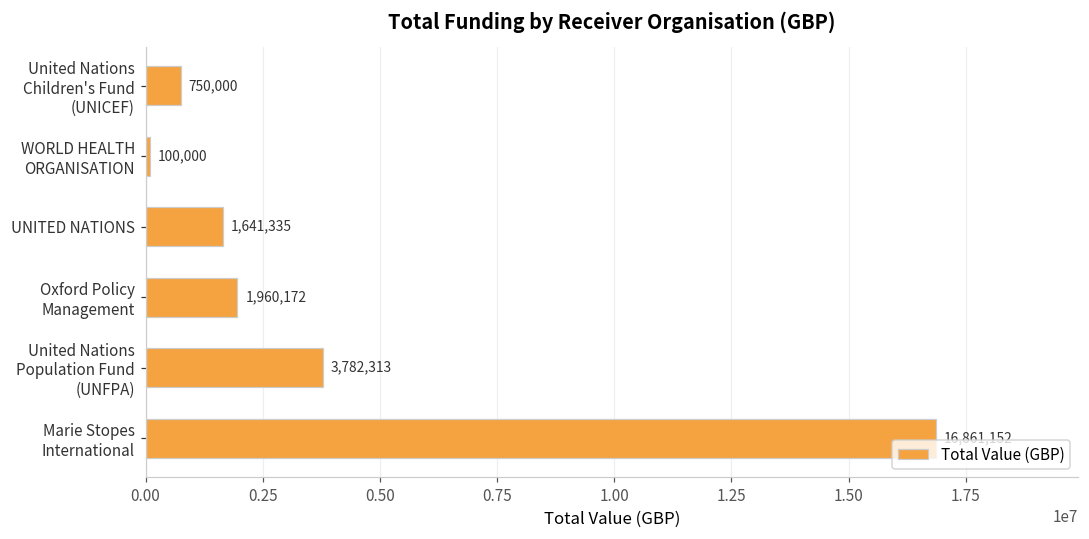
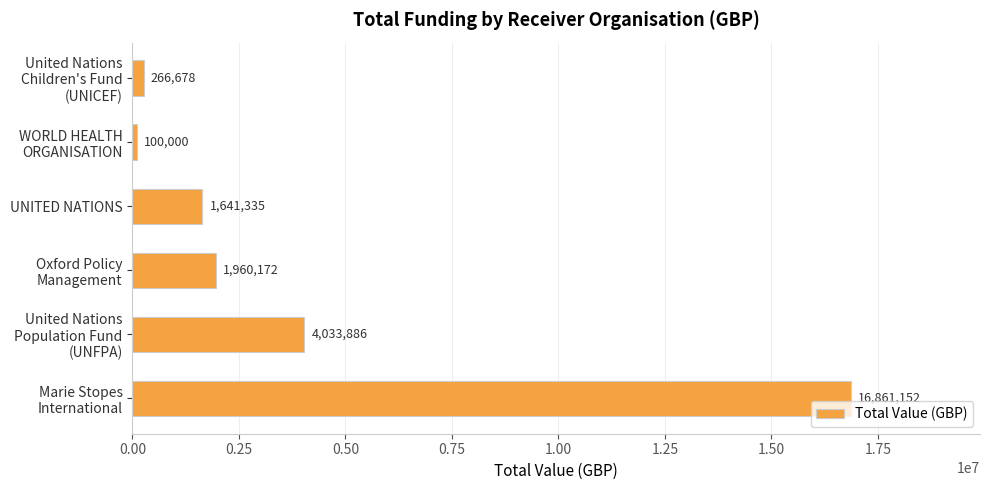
United Nations Children's Fund (UNICEF): 750,000 -> 266,678
United Nations Population Fund (UNFPA): 3,782,313 -> 4,033,886
